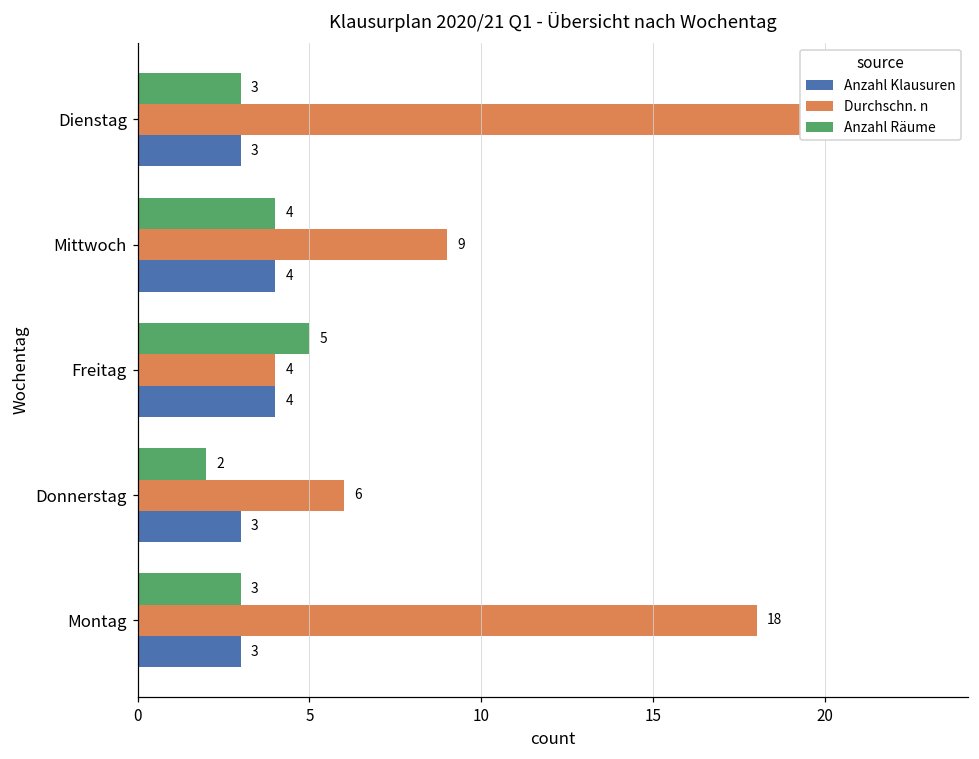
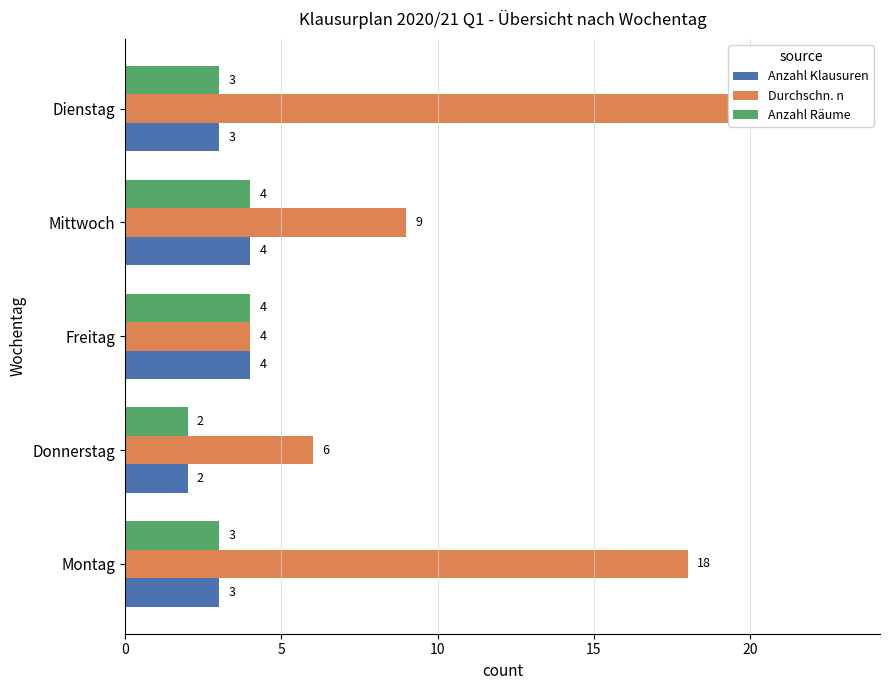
Anzahl Räume, Freitag: 5 -> 4
Anzahl Klausuren, Donnerstag: 3 -> 2
